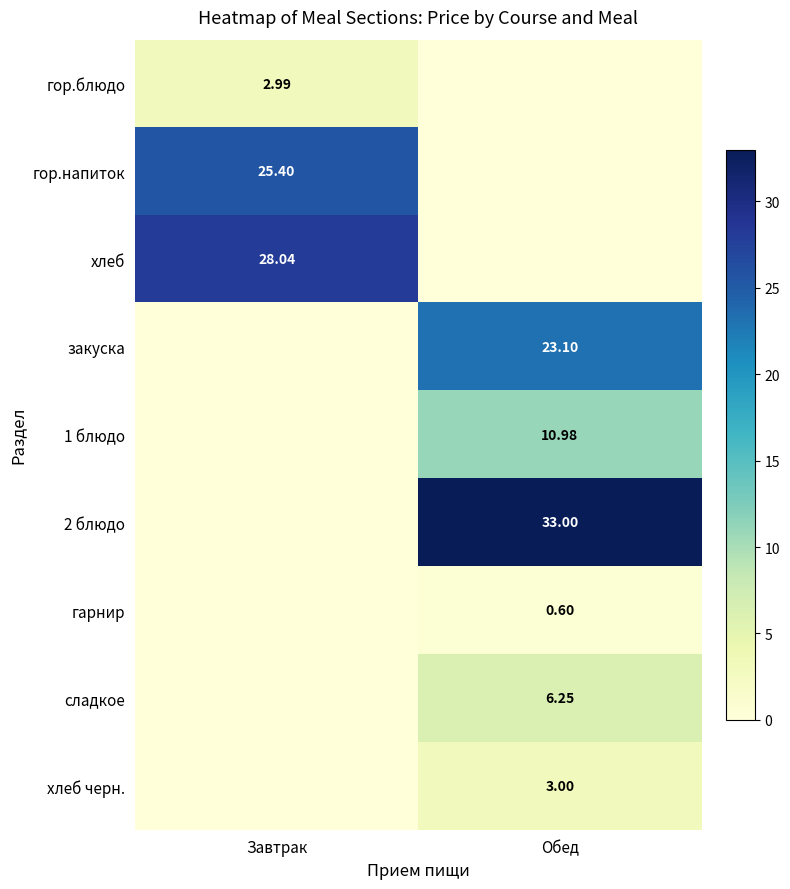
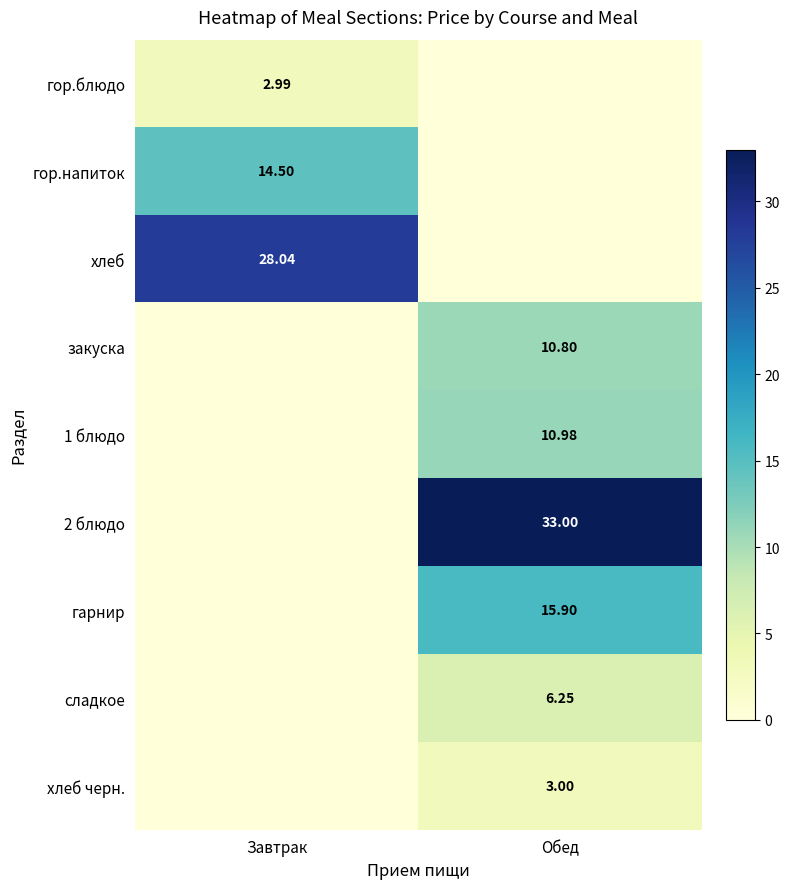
гор.напиток, Завтрак: 25.40 -> 14.50
закуска, Обед: 23.10 -> 10.80
гарнир, Обед: 0.60 -> 15.90
